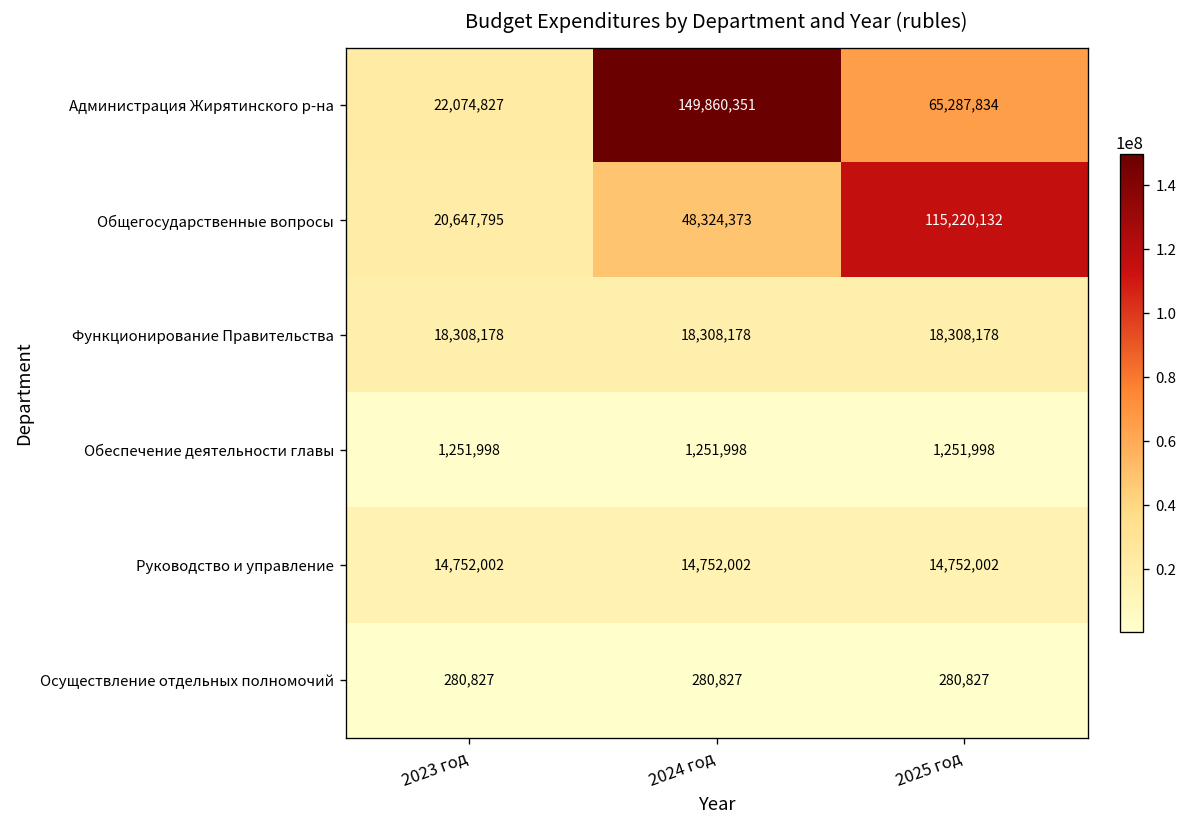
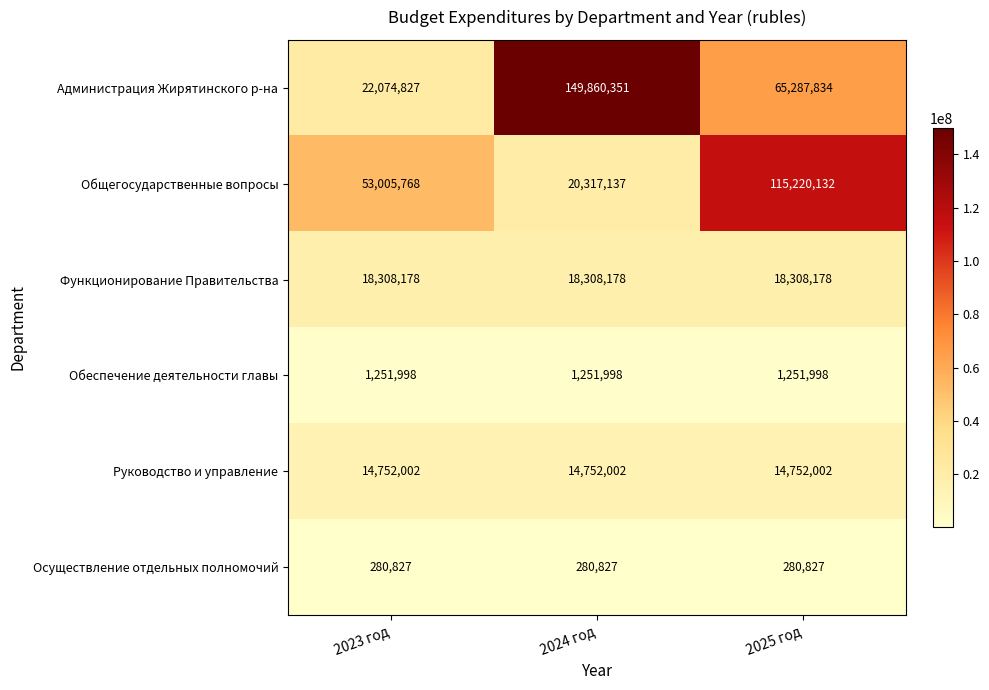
Общегосударственные вопросы, 2023 год: 20,647,795 -> 53,005,768
Общегосударственные вопросы, 2024 год: 48,324,373 -> 20,317,137
